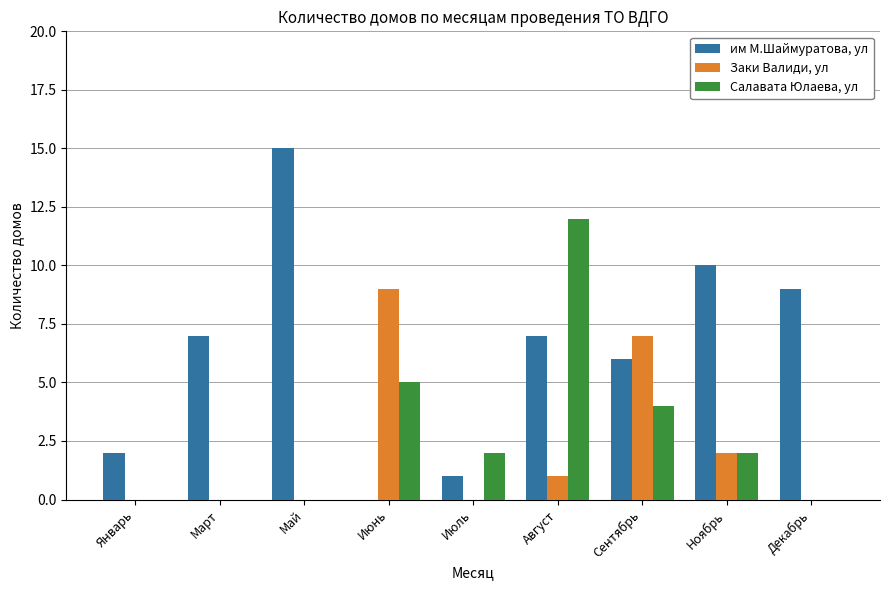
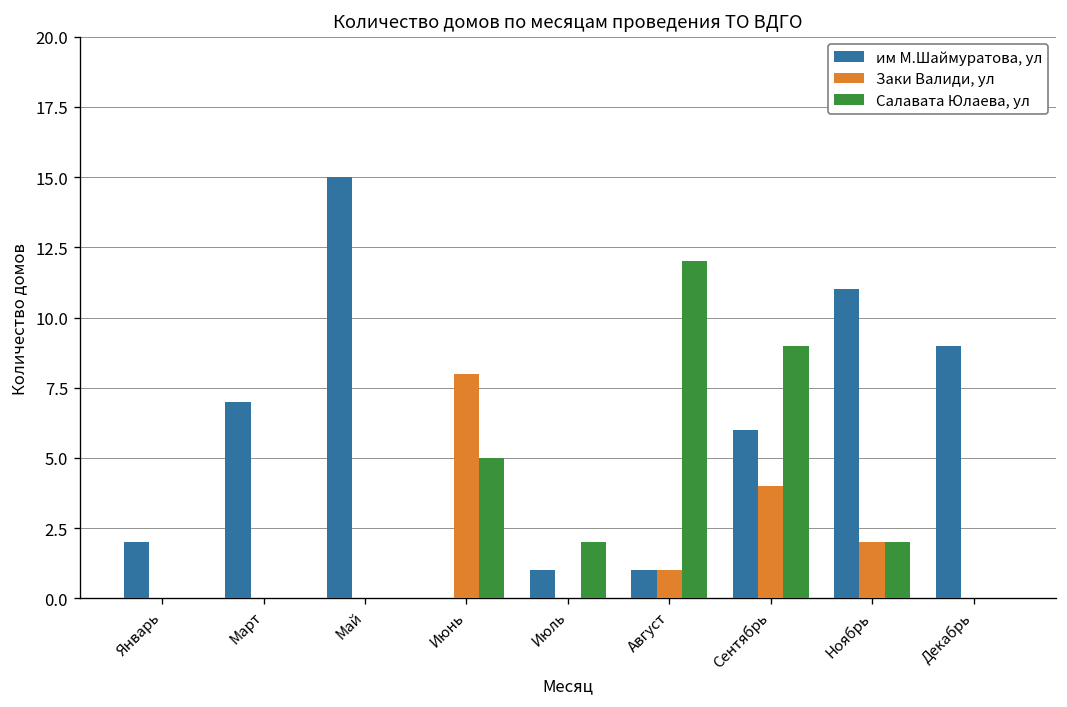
Заки Валиди, ул, Июнь: 9 -> 8
им М.Шаймуратова, ул, Август: 7 -> 1
Заки Валиди, ул, Сентябрь: 7 -> 4
Салавата Юлаева, ул, Сентябрь: 4 -> 9
им М.Шаймуратова, ул, Ноябрь: 10 -> 11
